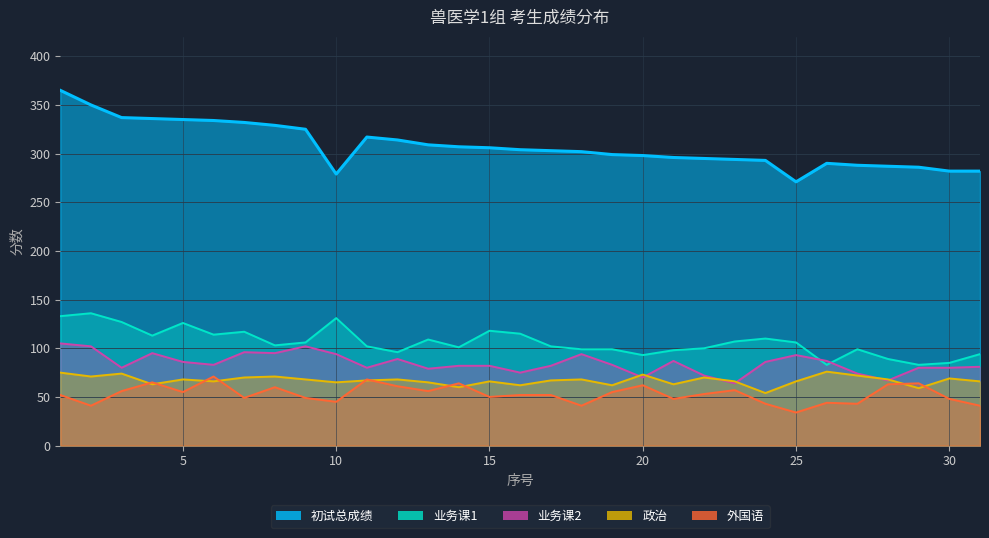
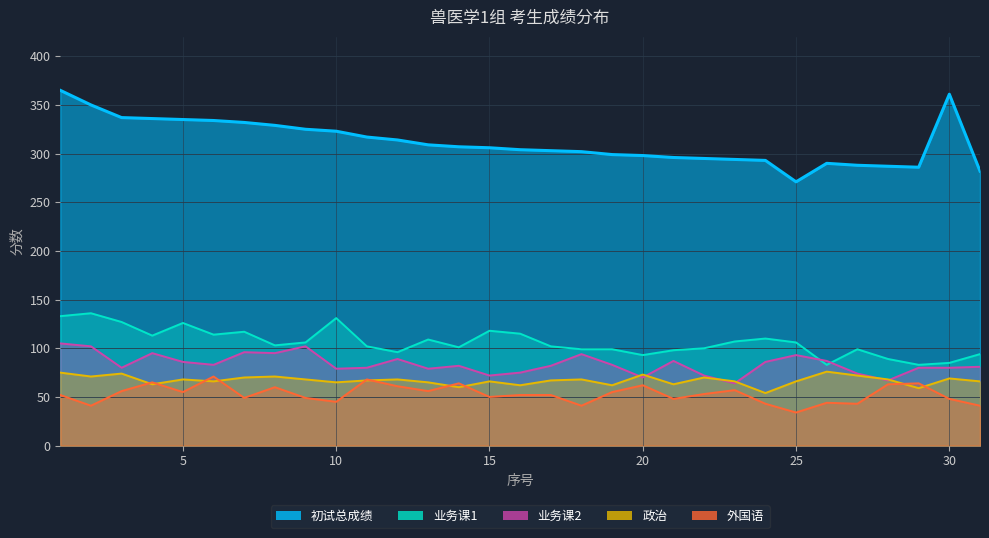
初试总成绩, 10: 280 -> 320
业务课2, 10: 90 -> 80
业务课2, 15: 80 -> 70
初试总成绩, 30: 280 -> 360
